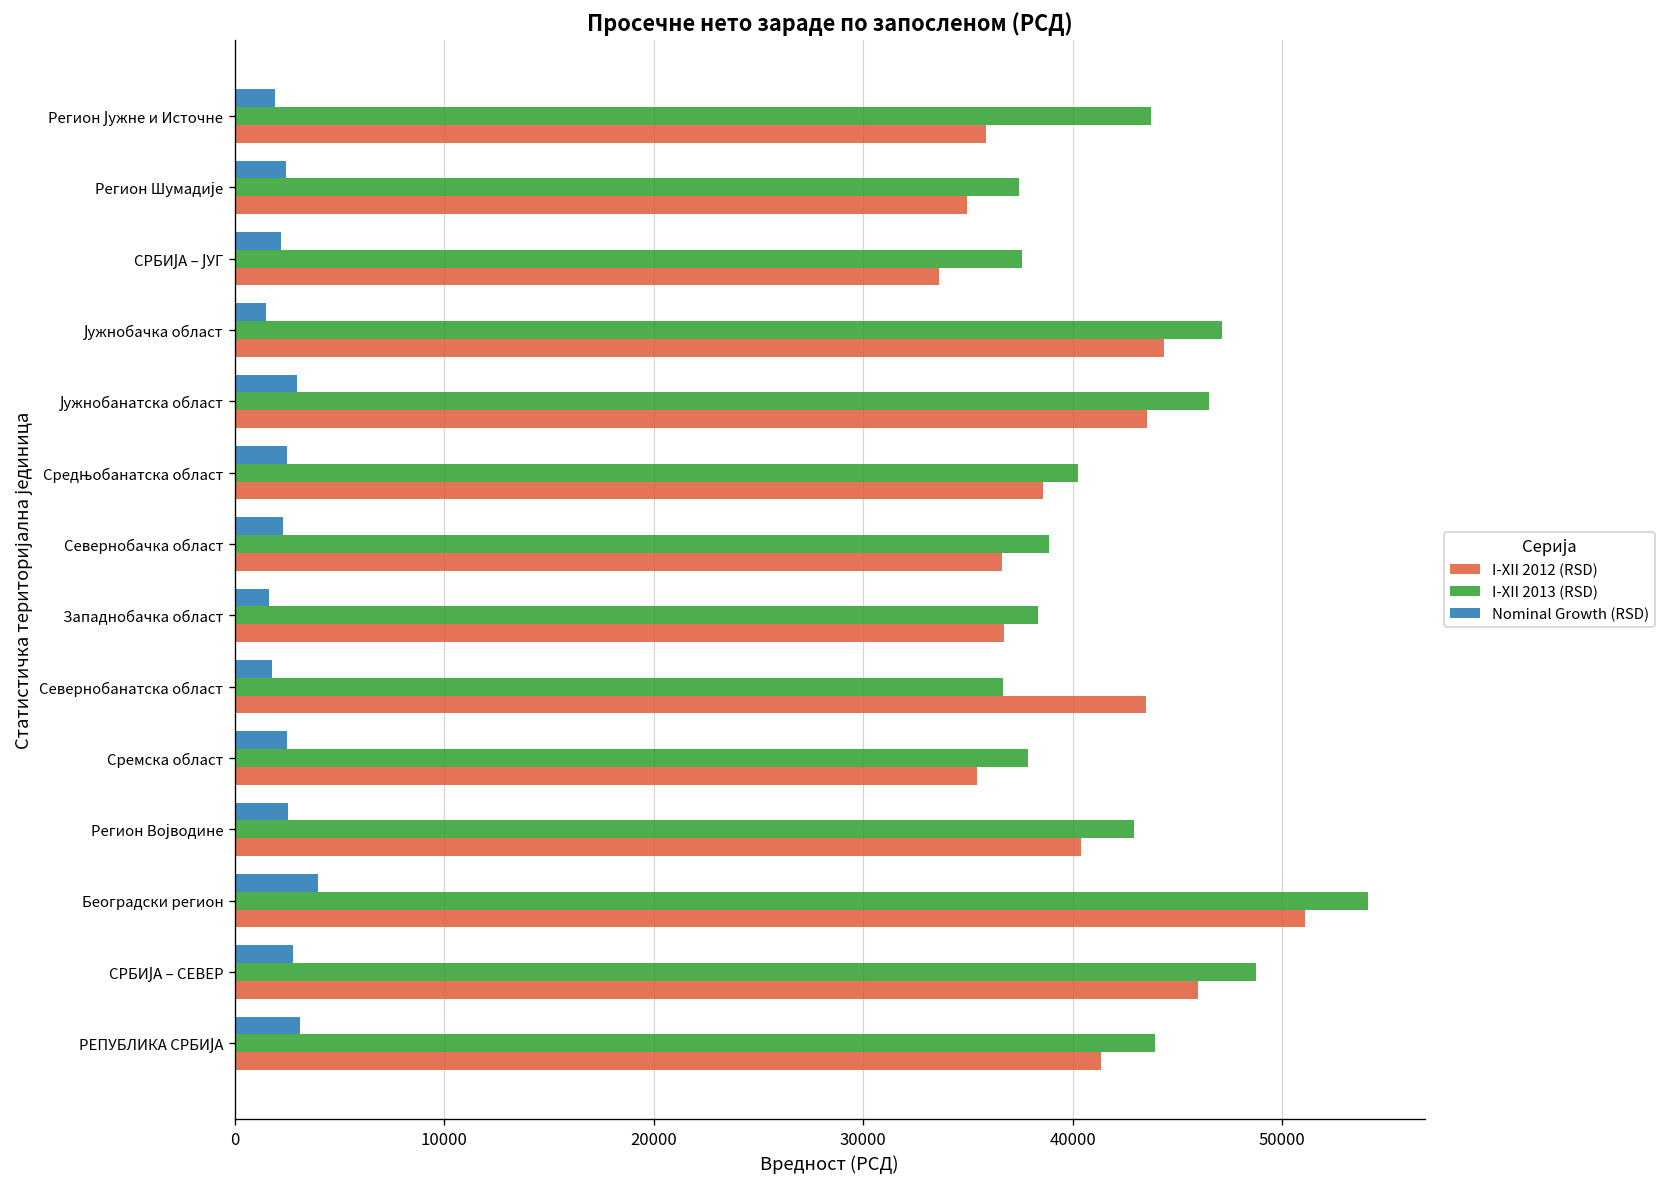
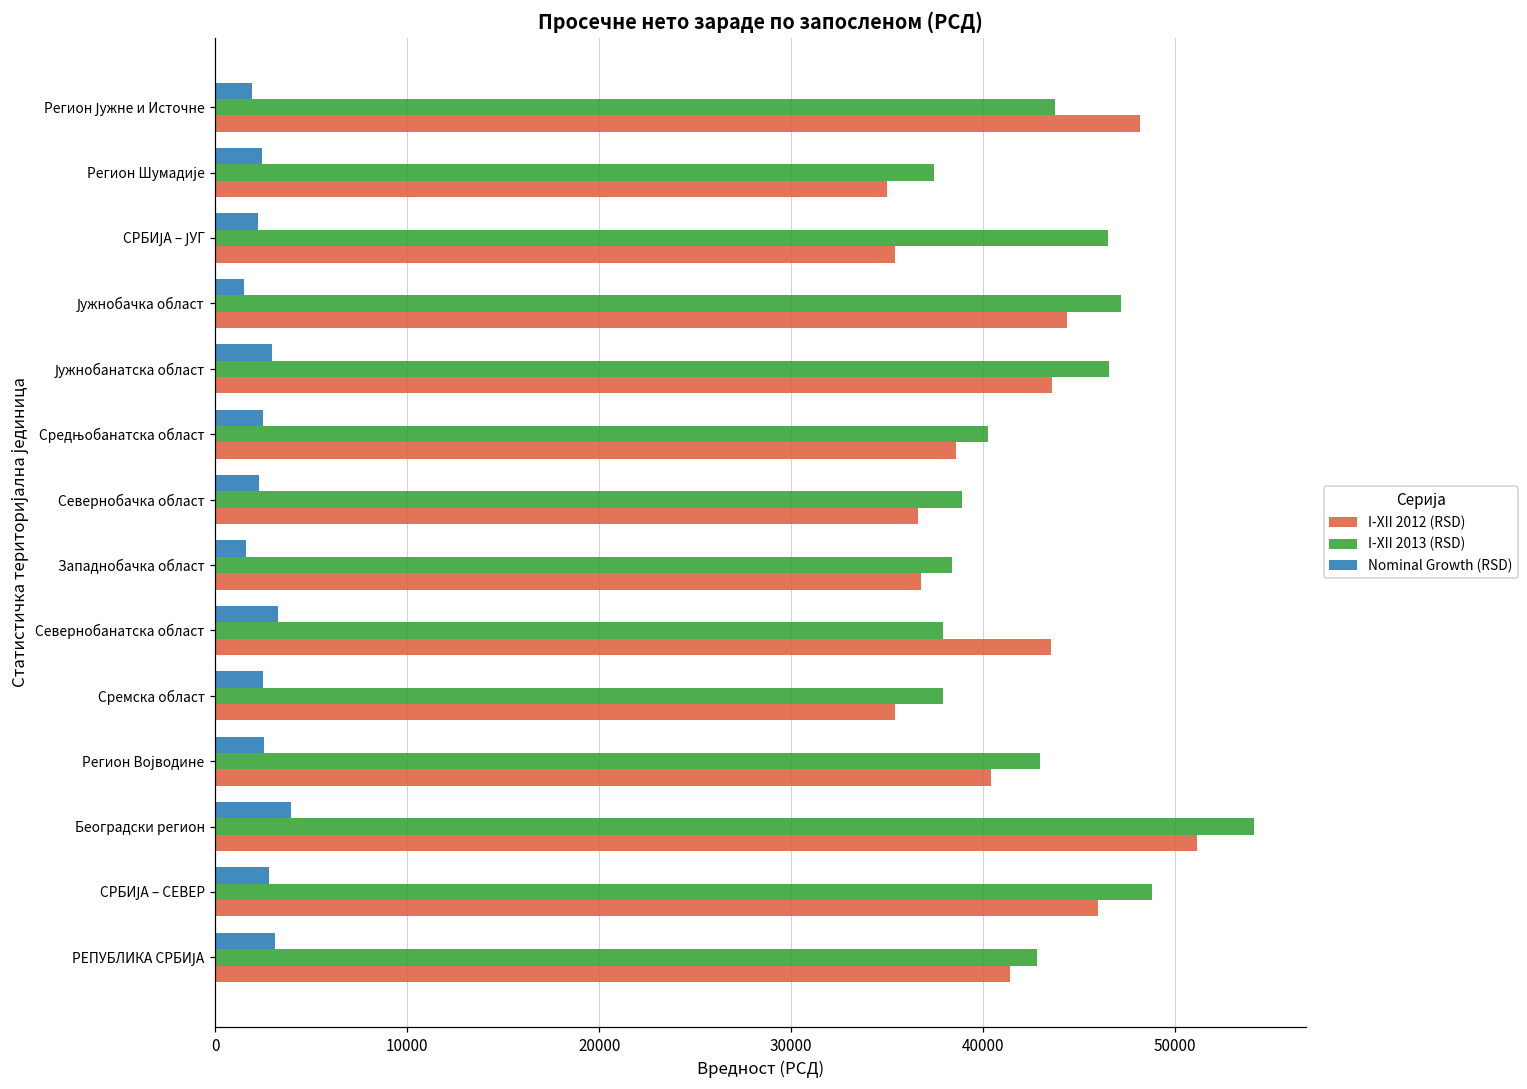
I-XII 2012 (RSD), Регион Јужне и Источне: 35900 -> 48200
I-XII 2013 (RSD), СРБИЈА – ЈУГ: 37600 -> 46500
I-XII 2012 (RSD), СРБИЈА – ЈУГ: 33600 -> 35400
Nominal Growth (RSD), Севернобанатска област: 1800 -> 3300
I-XII 2013 (RSD), Севернобанатска област: 36700 -> 37900
I-XII 2013 (RSD), РЕПУБЛИКА СРБИЈА: 43900 -> 42800
